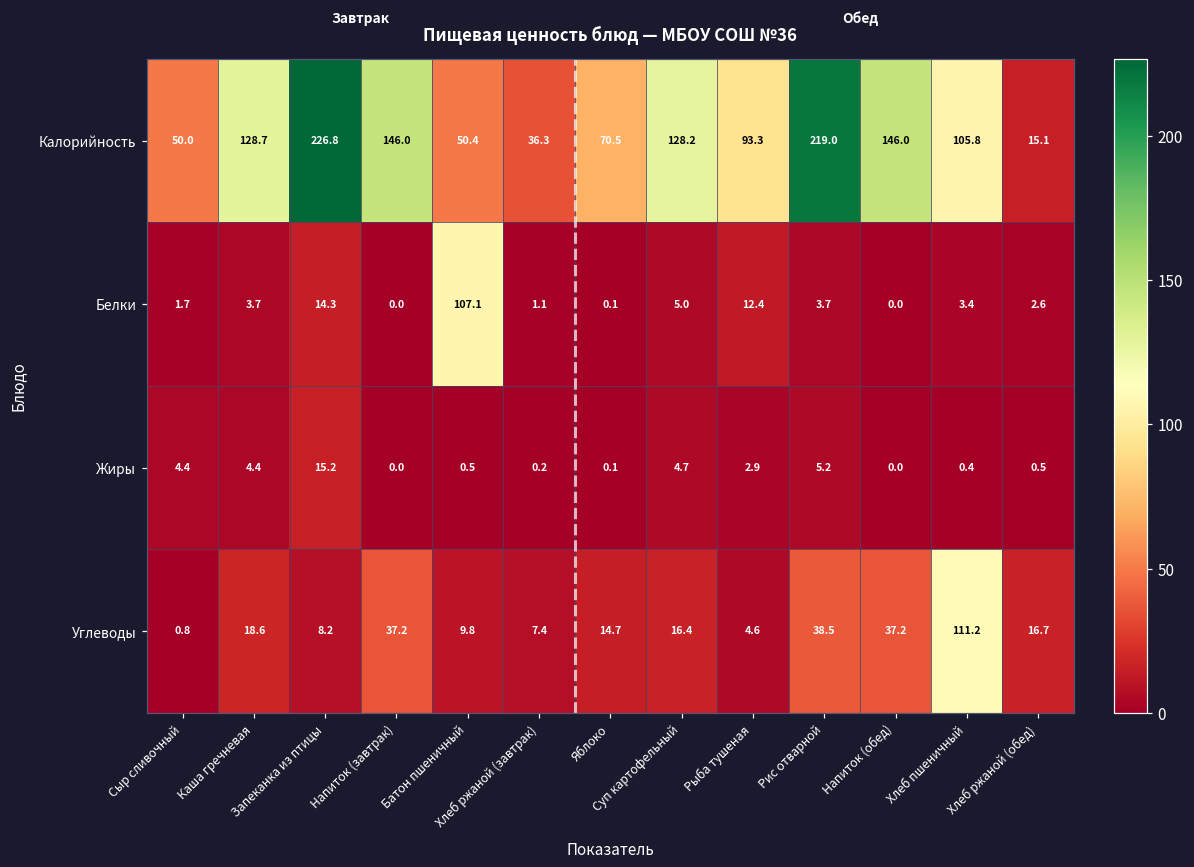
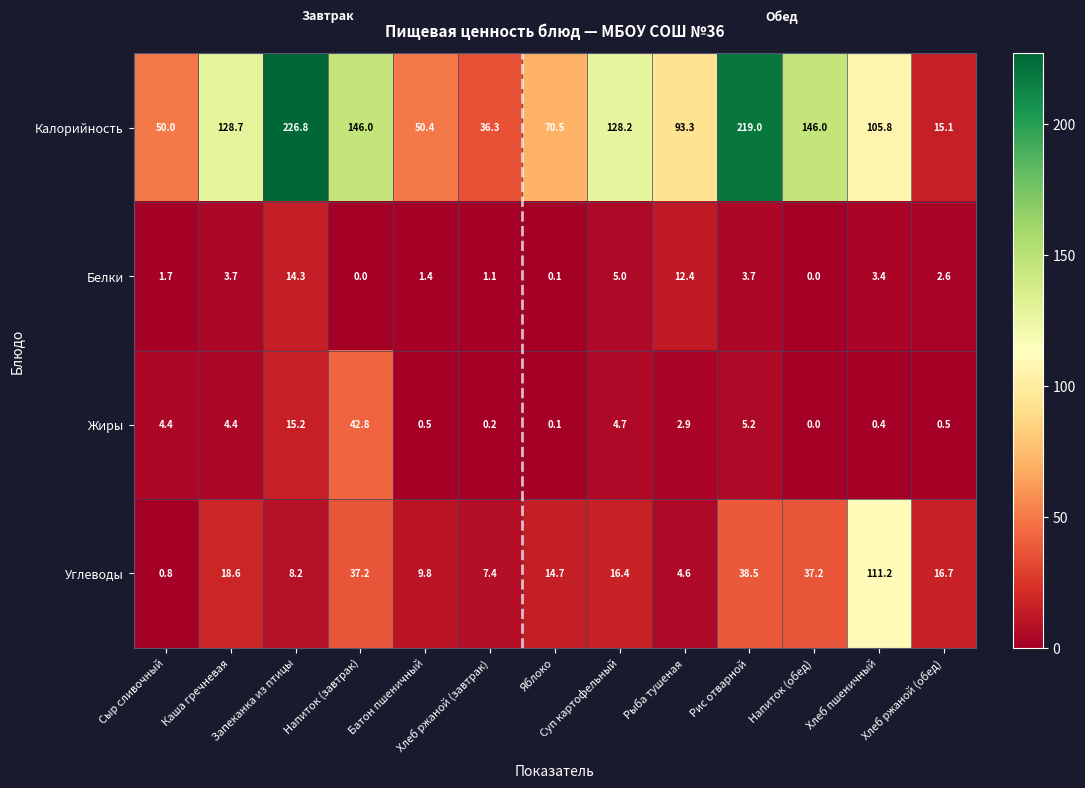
Белки, Батон пшеничный: 107.1 -> 1.4
Жиры, Напиток (завтрак): 0.0 -> 42.8
